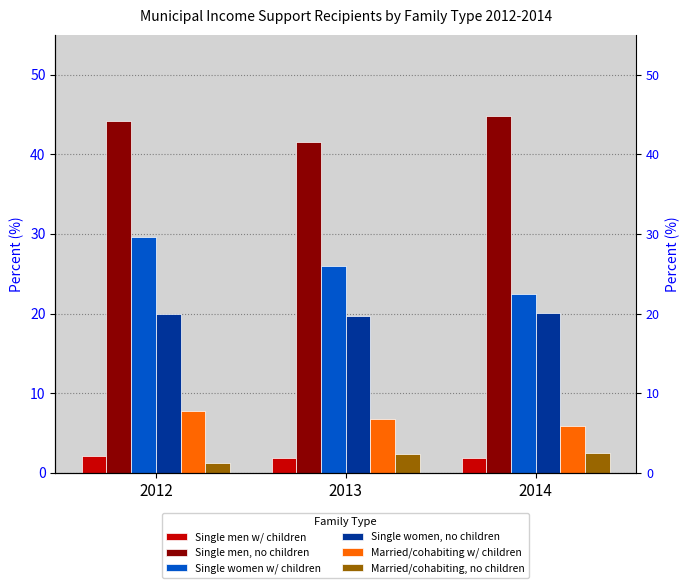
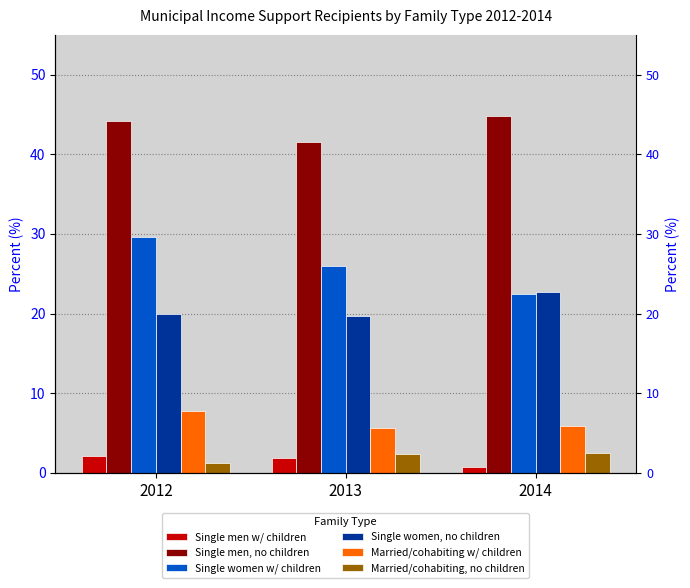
Married/cohabiting w/ children, 2013: 7 -> 6
Single men w/ children, 2014: 2 -> 1
Single women, no children, 2014: 20 -> 23
